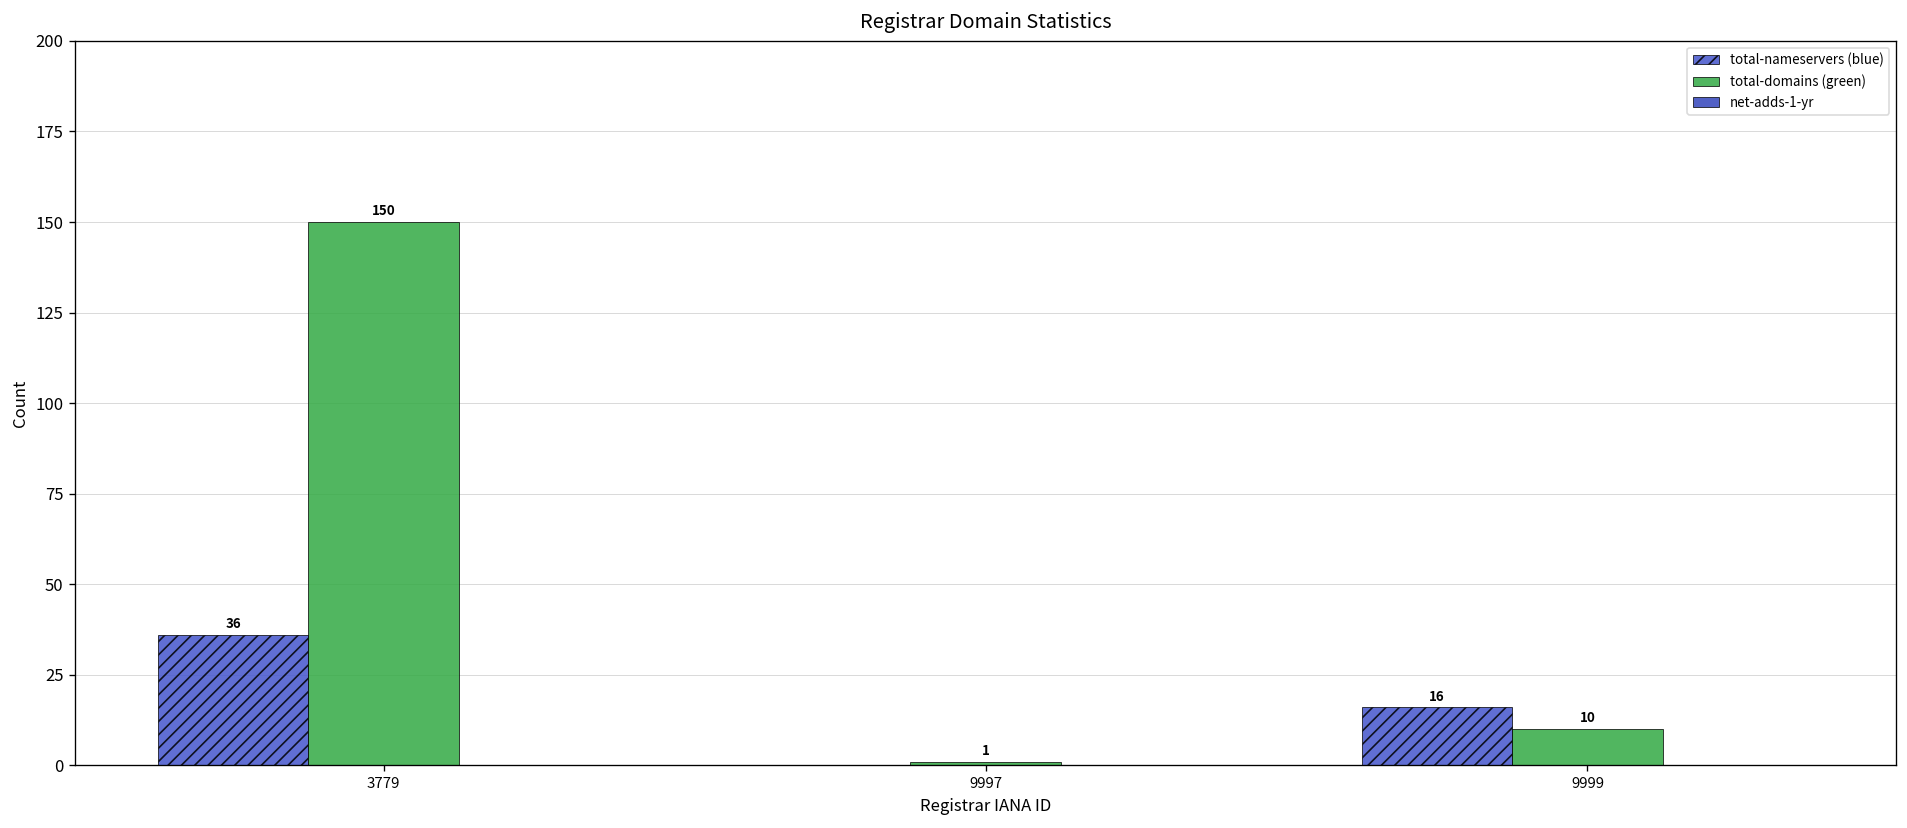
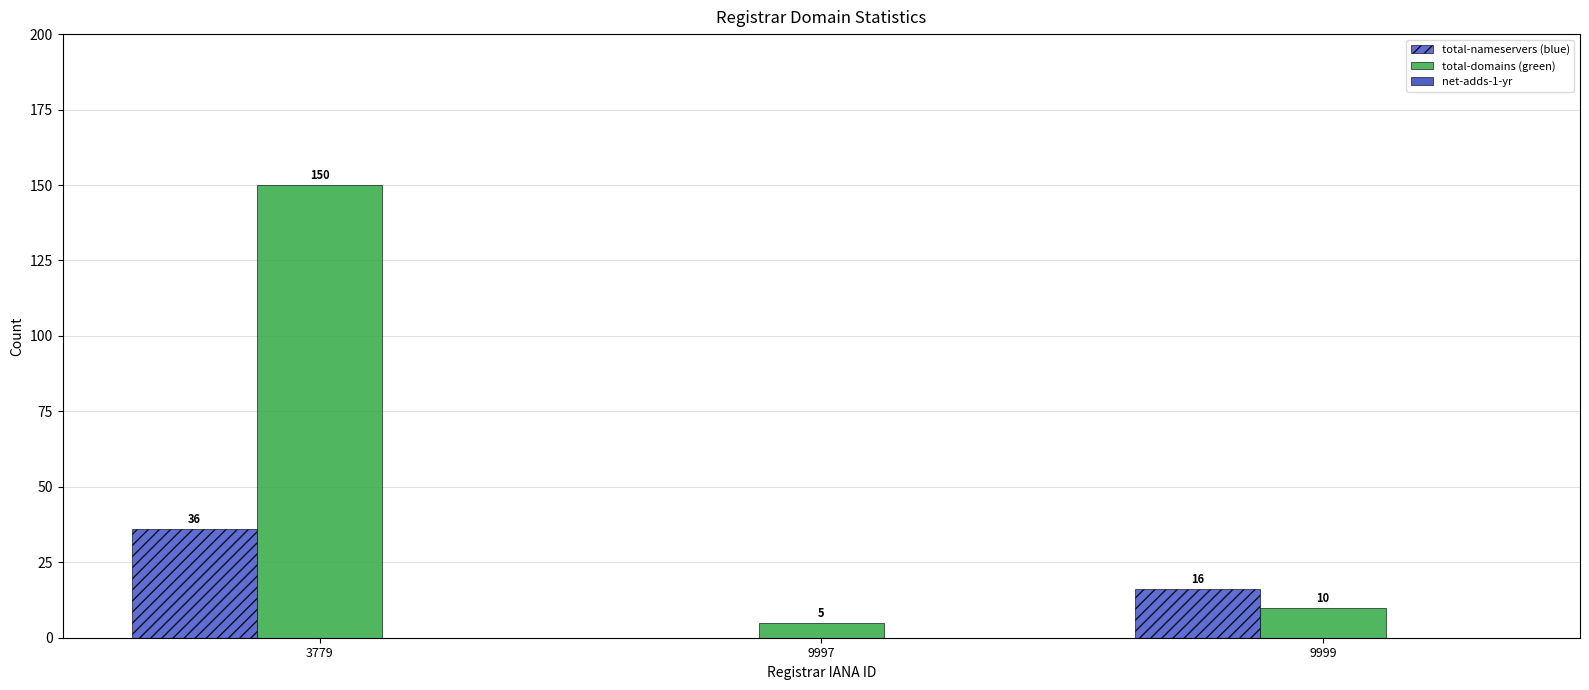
total-domains (green), 9997: 1 -> 5
